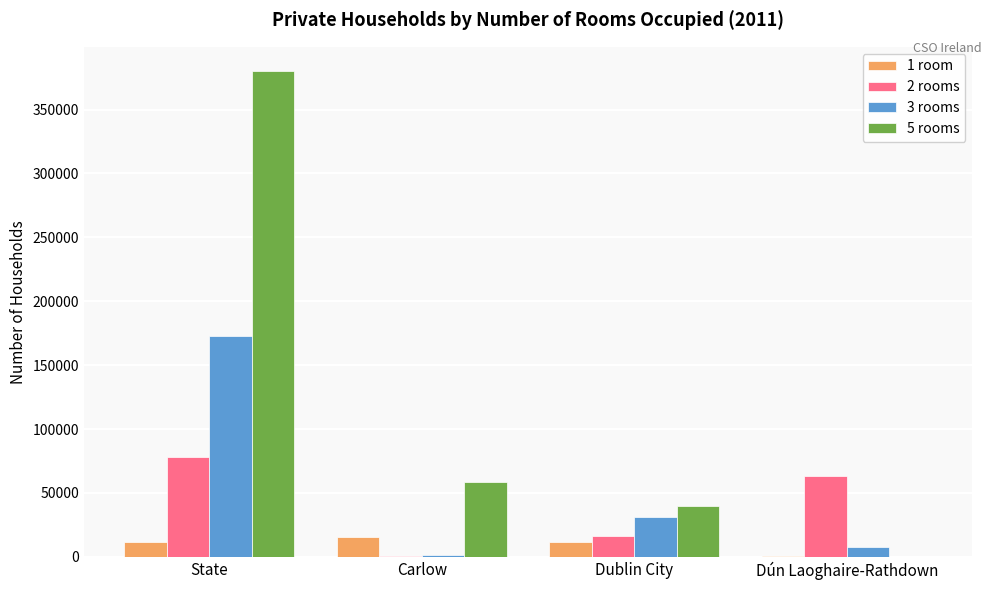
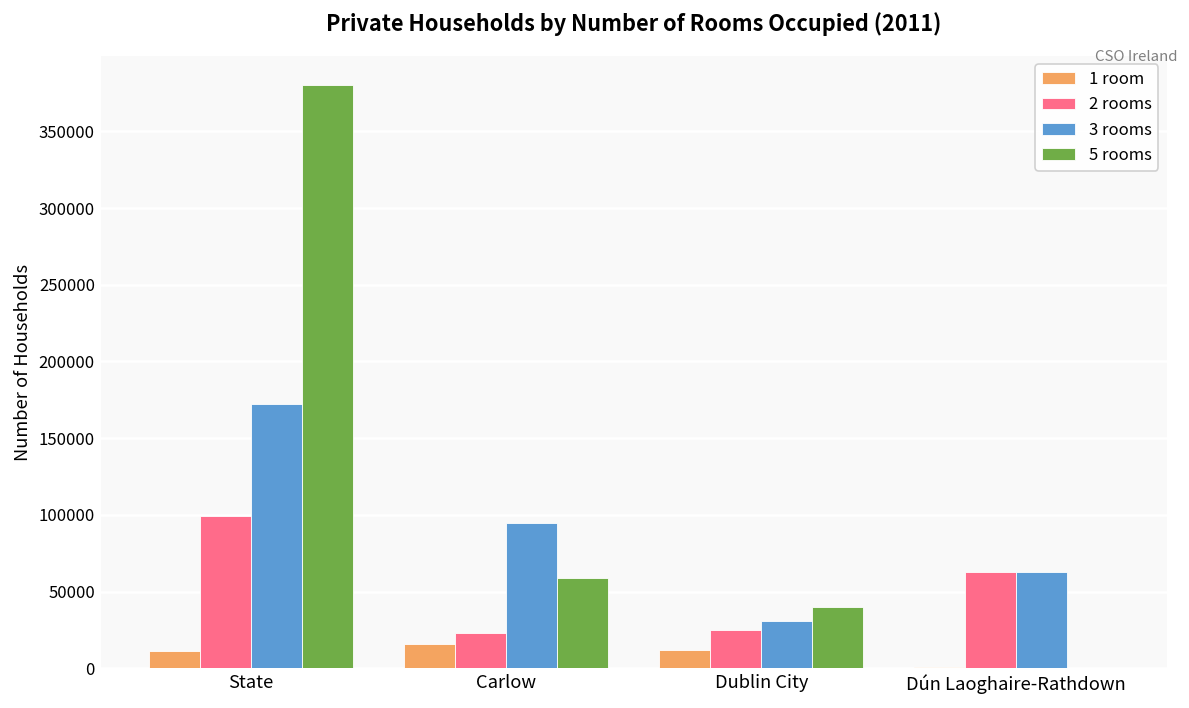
2 rooms, State: 78000 -> 99000
2 rooms, Carlow: 1000 -> 23000
3 rooms, Carlow: 2000 -> 94000
2 rooms, Dublin City: 17000 -> 25000
3 rooms, Dún Laoghaire-Rathdown: 8000 -> 63000
